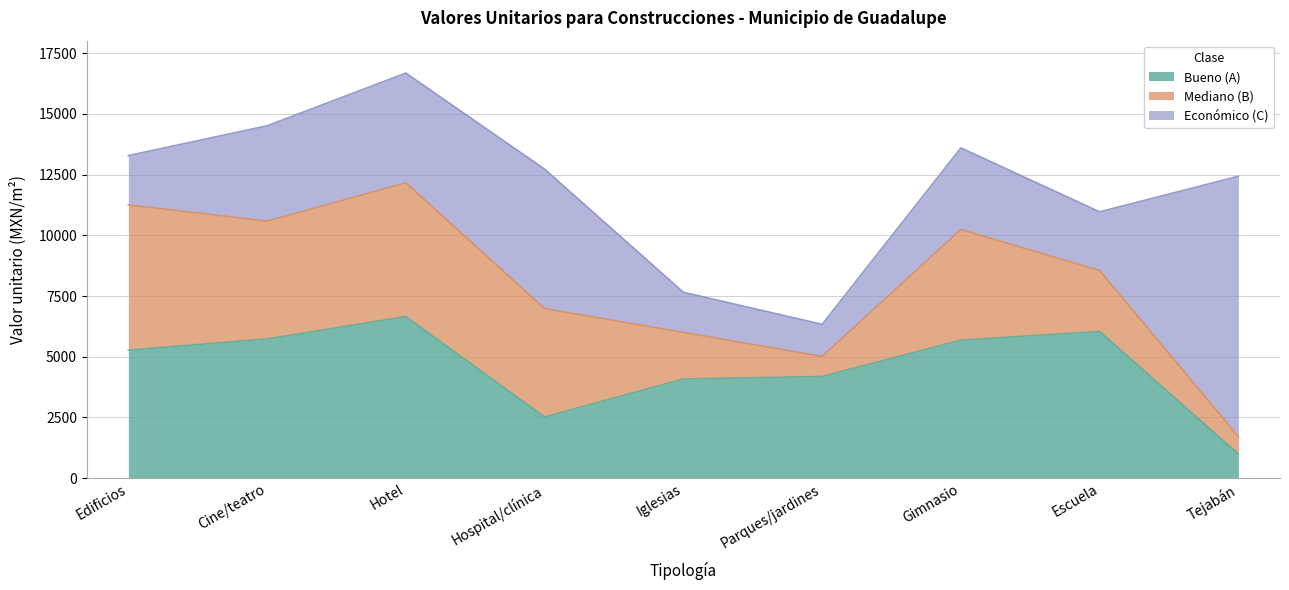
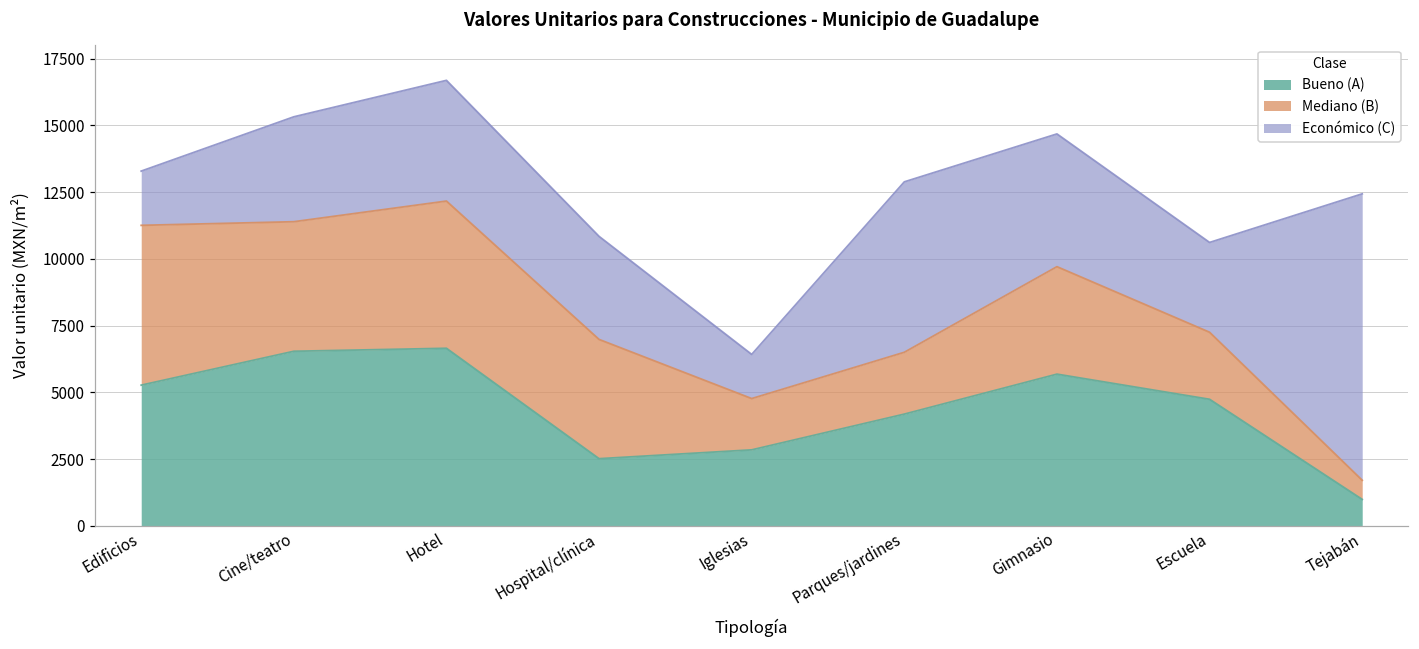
Bueno (A), Cine/teatro: 5700 -> 6500
Económico (C), Hospital/clínica: 5700 -> 3900
Bueno (A), Iglesias: 4100 -> 2800
Mediano (B), Parques/jardines: 800 -> 2300
Económico (C), Parques/jardines: 1300 -> 6400
Mediano (B), Gimnasio: 4600 -> 4000
Económico (C), Gimnasio: 3400 -> 5000
Bueno (A), Escuela: 6000 -> 4700
Económico (C), Escuela: 2400 -> 3400
